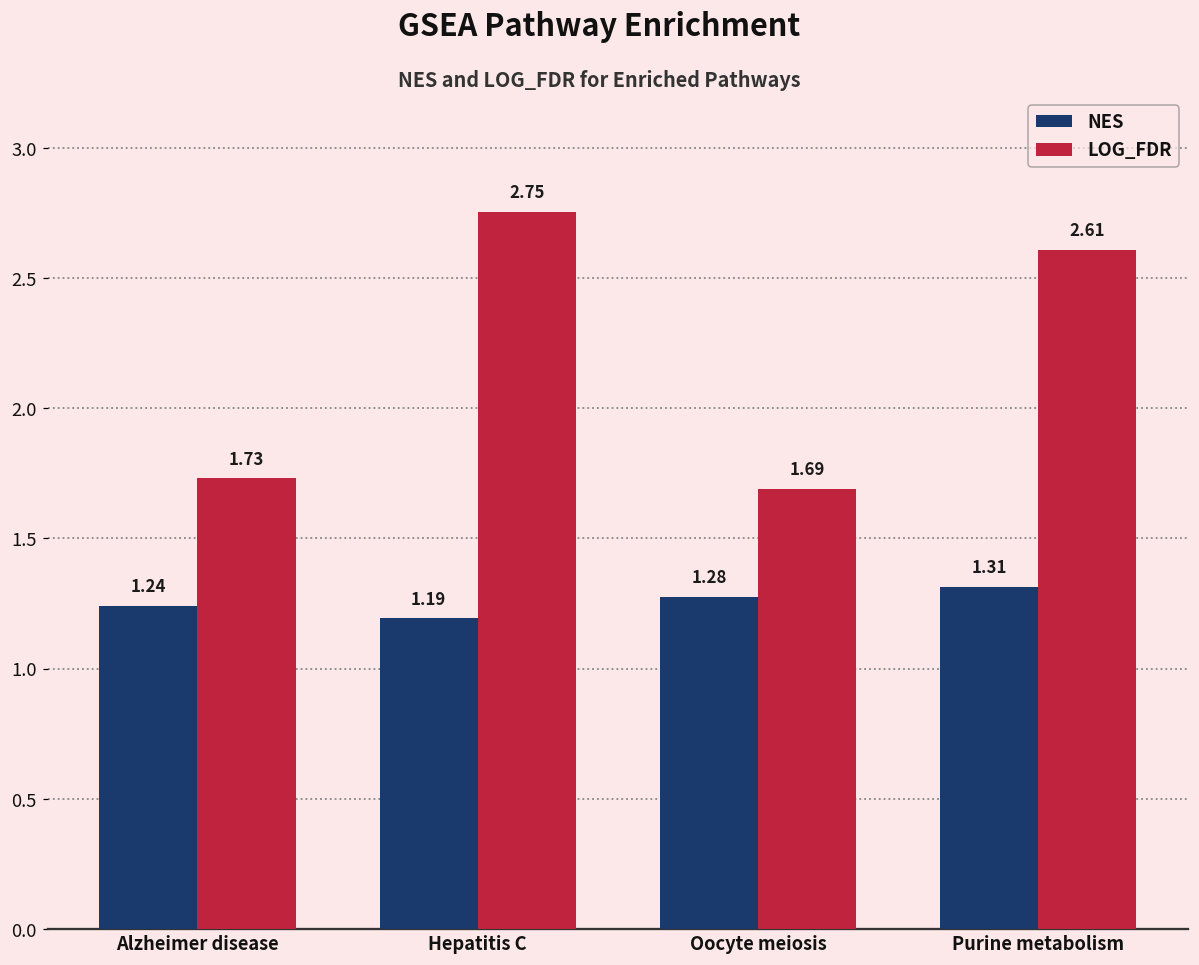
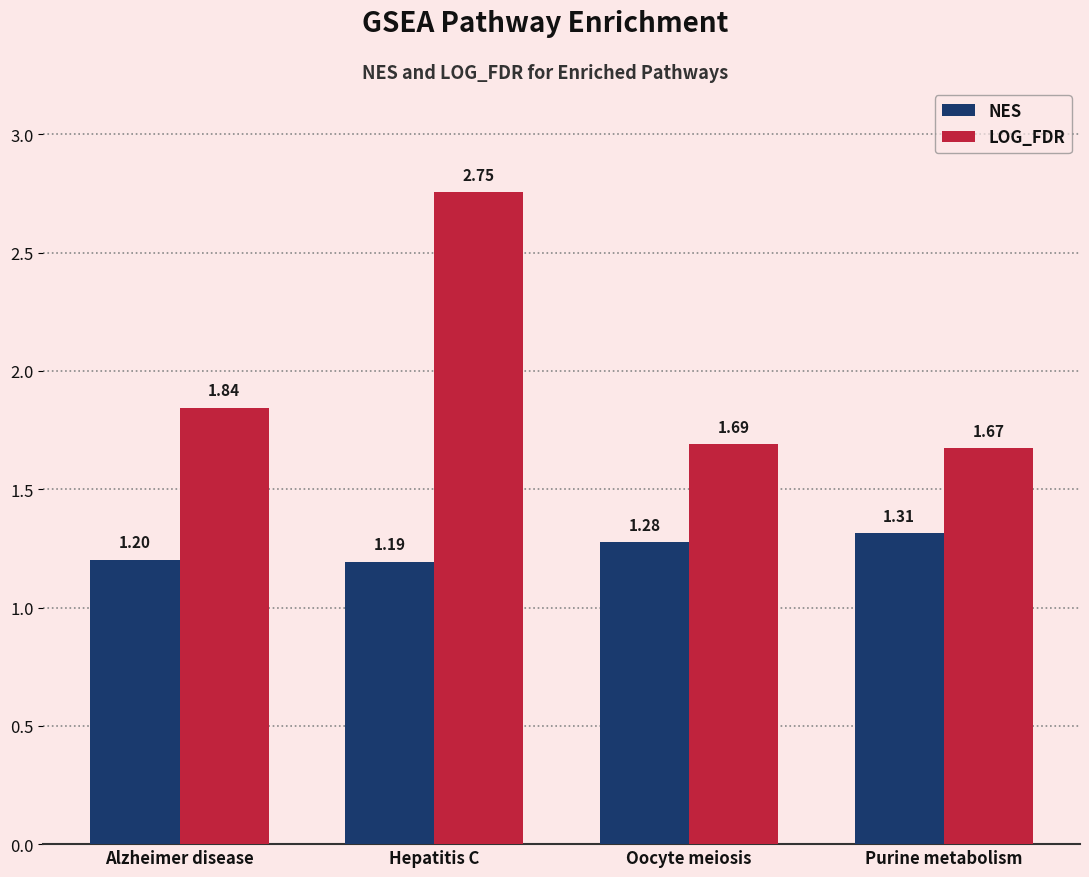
NES, Alzheimer disease: 1.24 -> 1.20
LOG_FDR, Alzheimer disease: 1.73 -> 1.84
LOG_FDR, Purine metabolism: 2.61 -> 1.67
